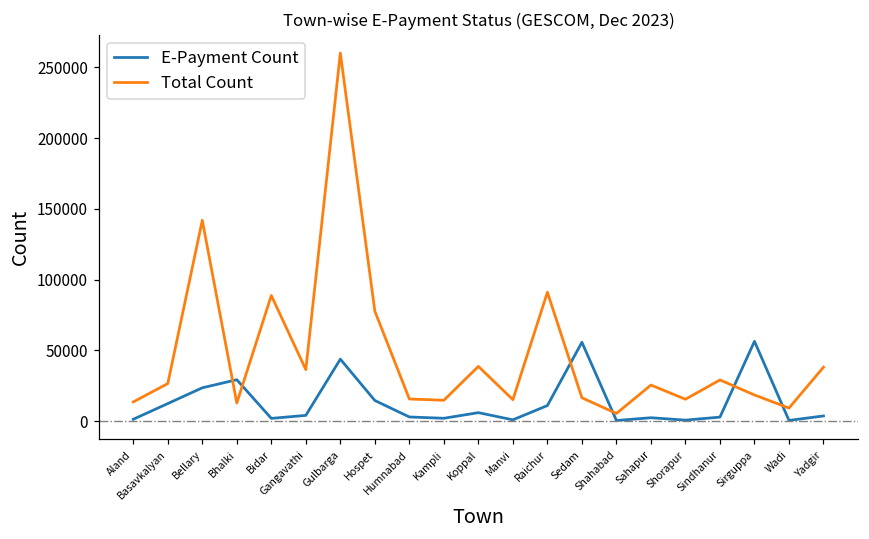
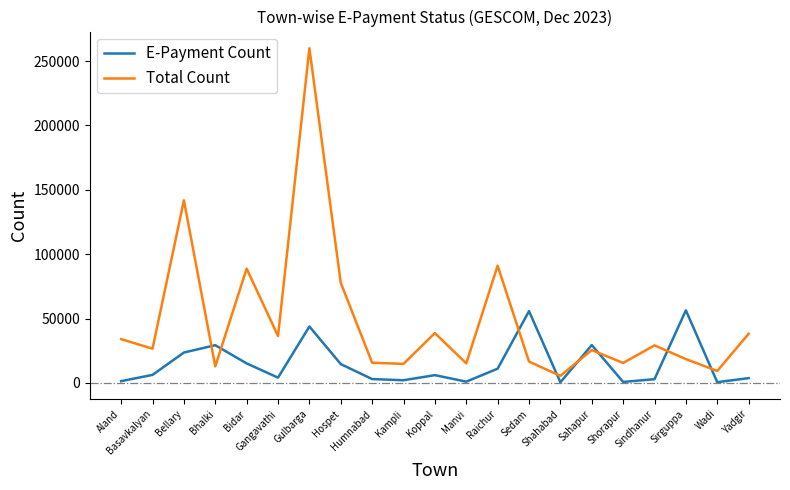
Total Count, Aland: 14000 -> 34000
E-Payment Count, Basavkalyan: 12000 -> 6000
E-Payment Count, Bidar: 2000 -> 15000
E-Payment Count, Sahapur: 2000 -> 29000
